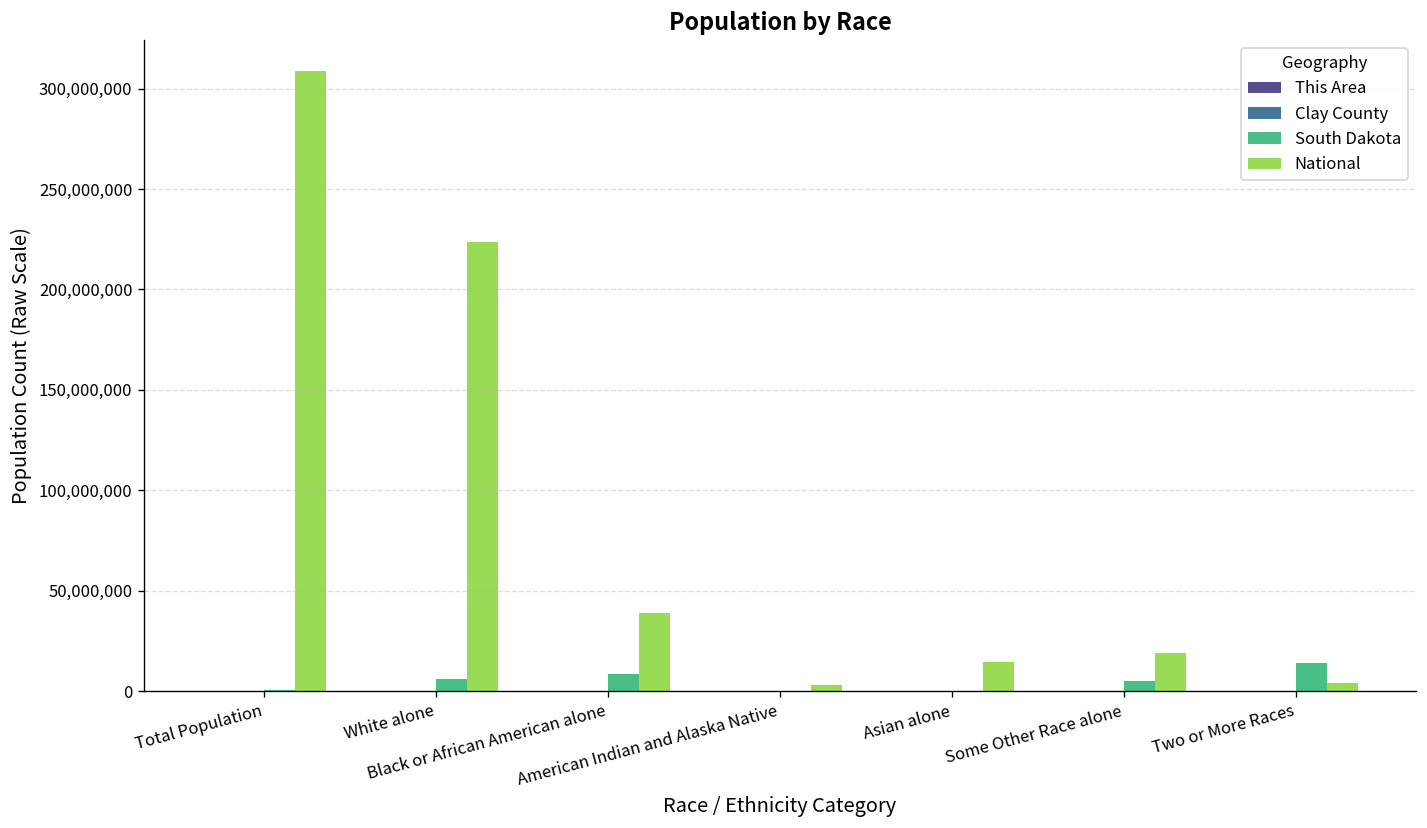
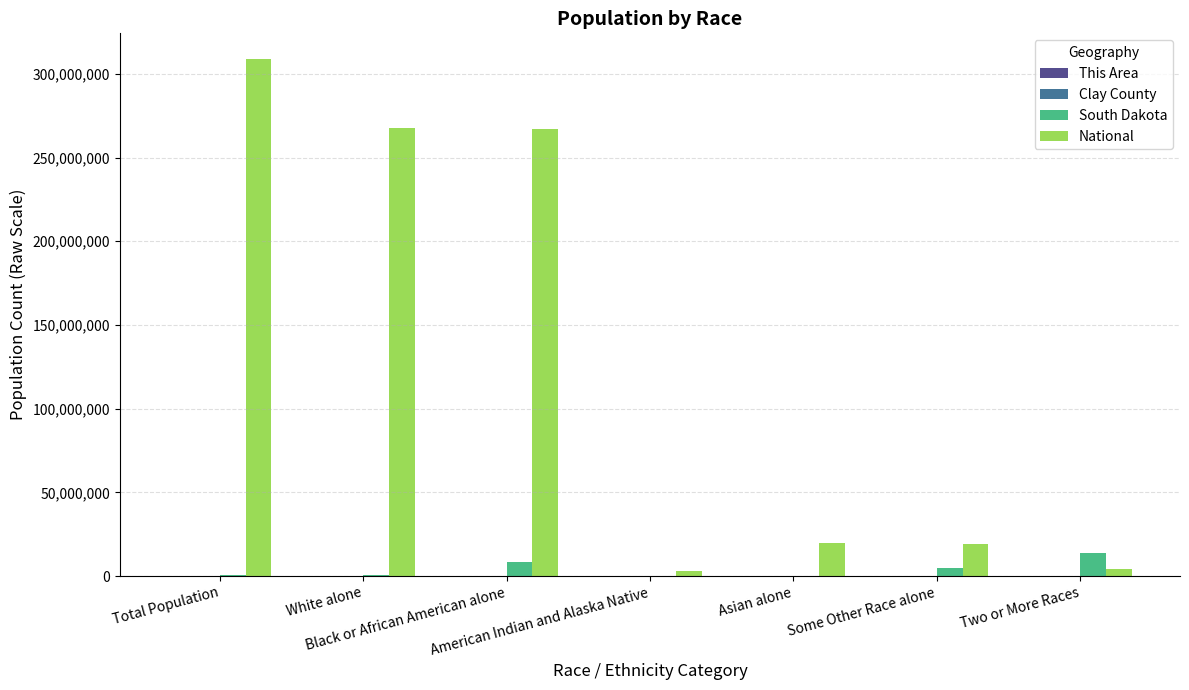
South Dakota, White alone: 6,000,000 -> 1,000,000
National, White alone: 224,000,000 -> 267,000,000
National, Black or African American alone: 39,000,000 -> 267,000,000
National, Asian alone: 15,000,000 -> 20,000,000
